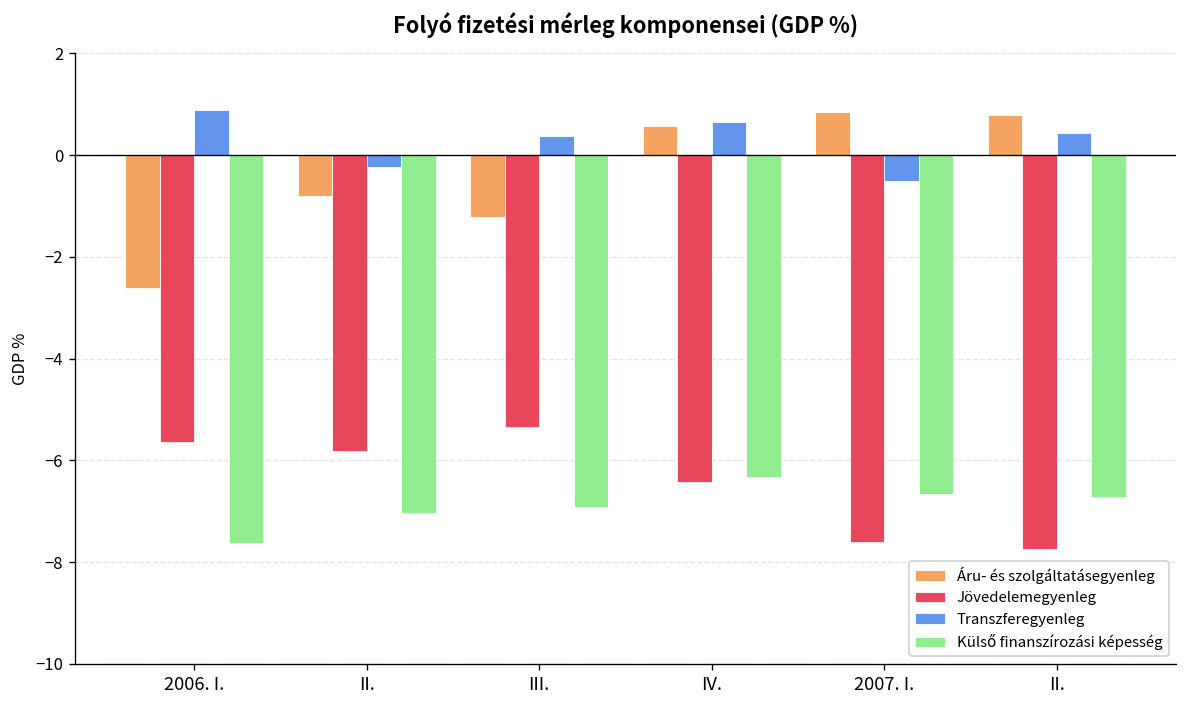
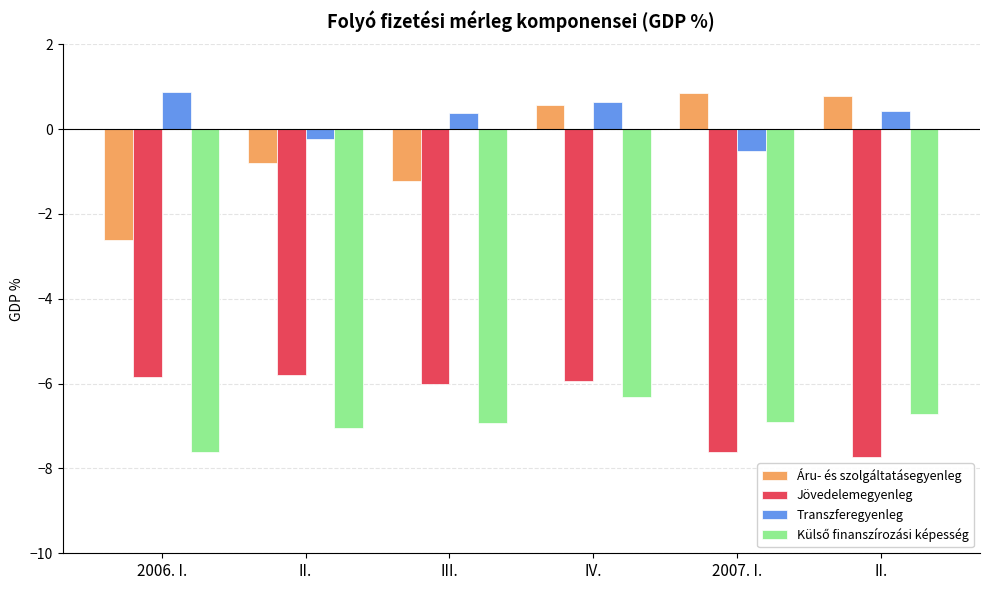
Jövedelemegyenleg, 2006. I.: -5.6 -> -5.9
Jövedelemegyenleg, III.: -5.3 -> -6.0
Jövedelemegyenleg, IV.: -6.4 -> -5.9
Külső finanszírozási képesség, 2007. I.: -6.7 -> -6.9
